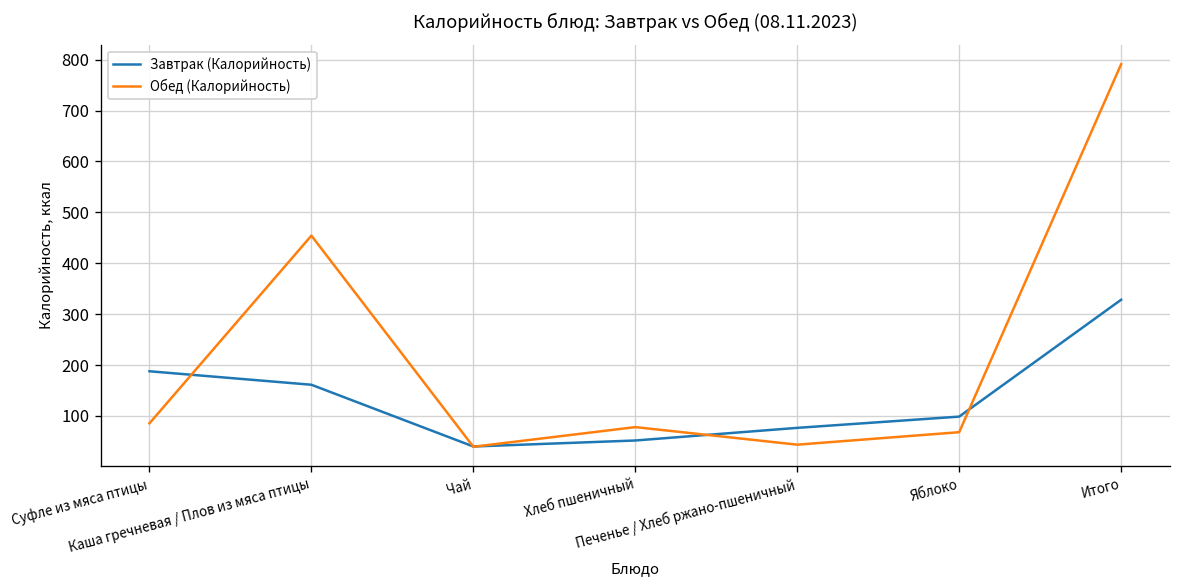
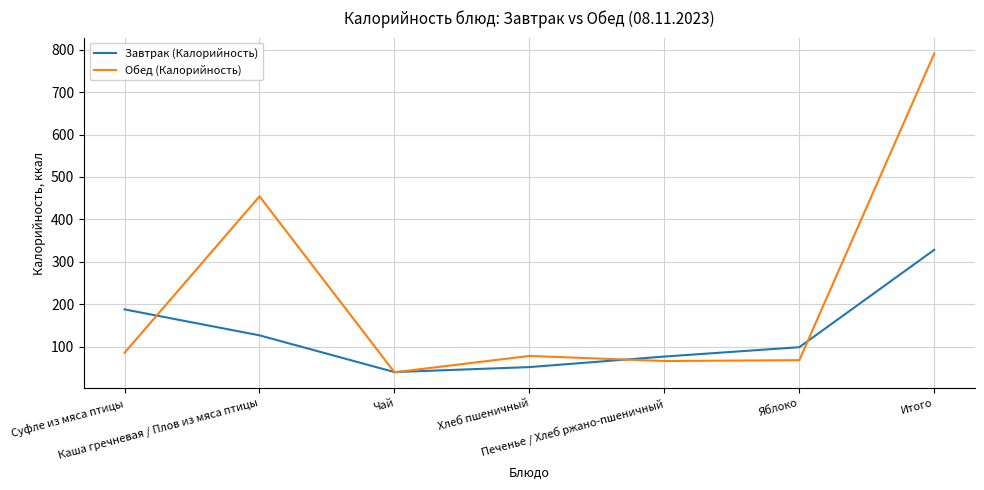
Завтрак (Калорийность), Каша гречневая / Плов из мяса птицы: 160 -> 130
Обед (Калорийность), Печенье / Хлеб ржано-пшеничный: 40 -> 70
